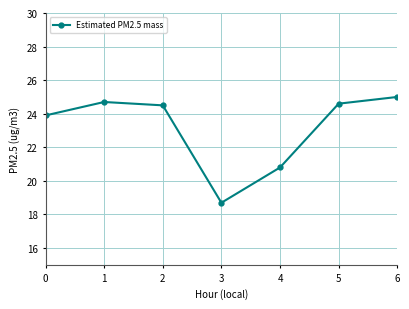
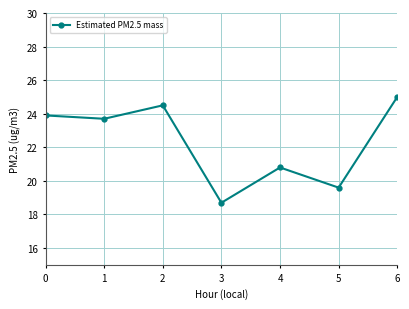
1: 24.7 -> 23.7
5: 24.6 -> 19.6
